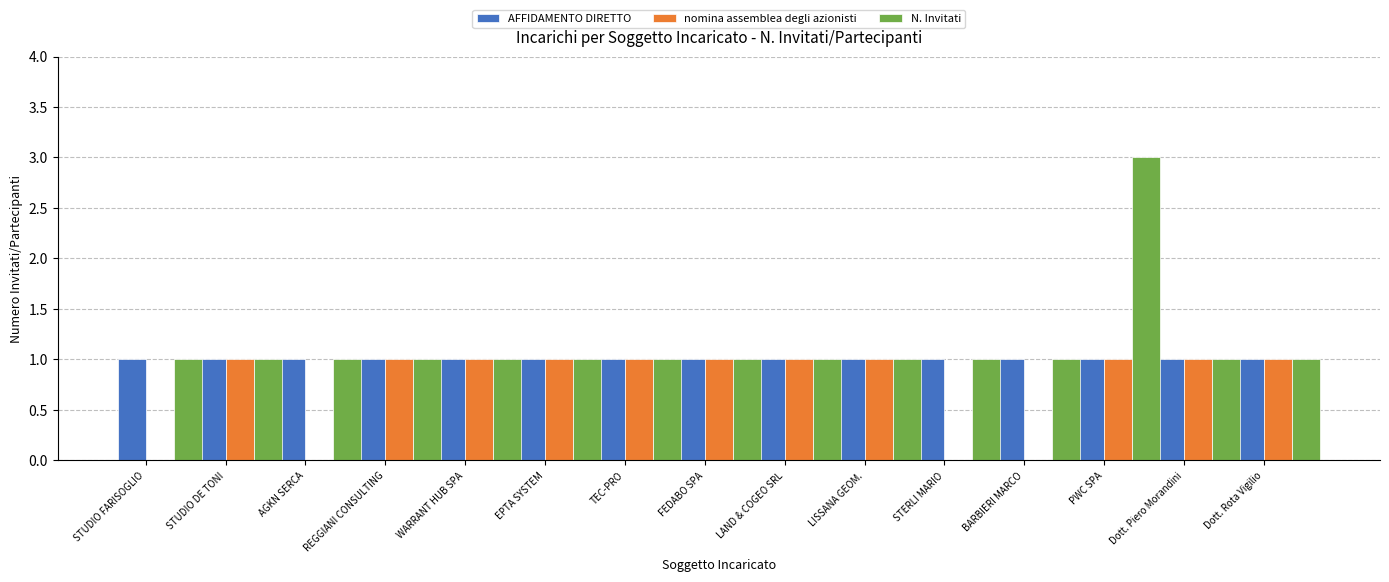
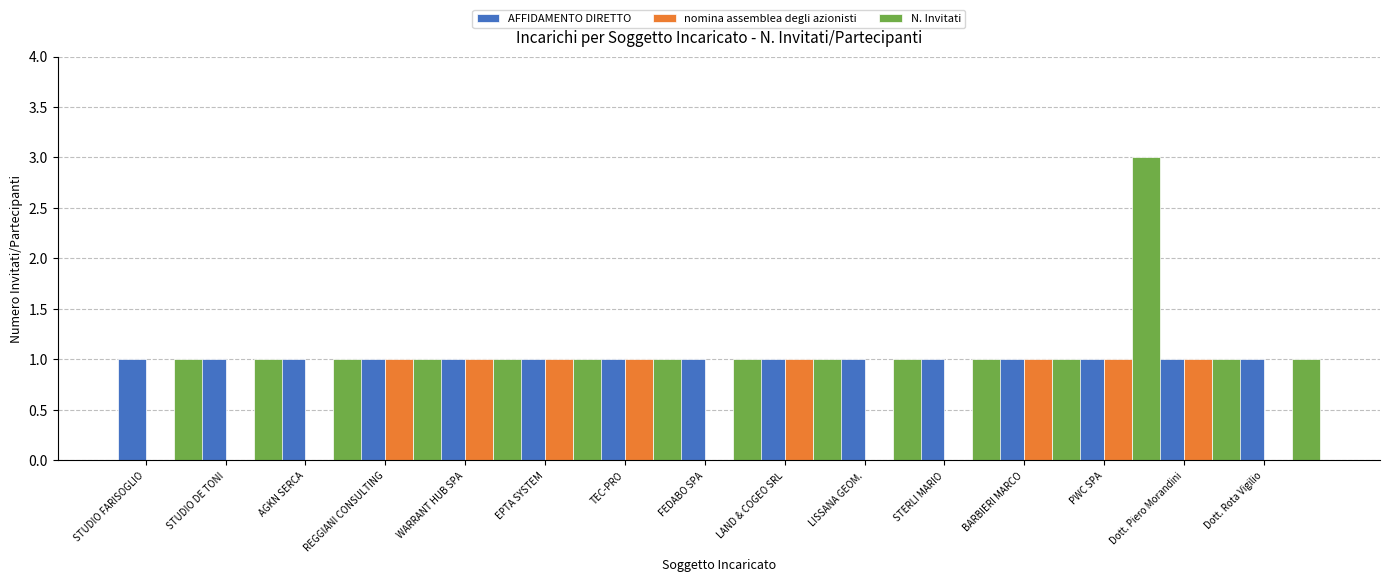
nomina assemblea degli azionisti, STUDIO DE TONI: 1 -> 0
nomina assemblea degli azionisti, FEDABO SPA: 1 -> 0
nomina assemblea degli azionisti, LISSANA GEOM.: 1 -> 0
nomina assemblea degli azionisti, BARBIERI MARCO: 0 -> 1
nomina assemblea degli azionisti, Dott. Rota Vigilio: 1 -> 0
